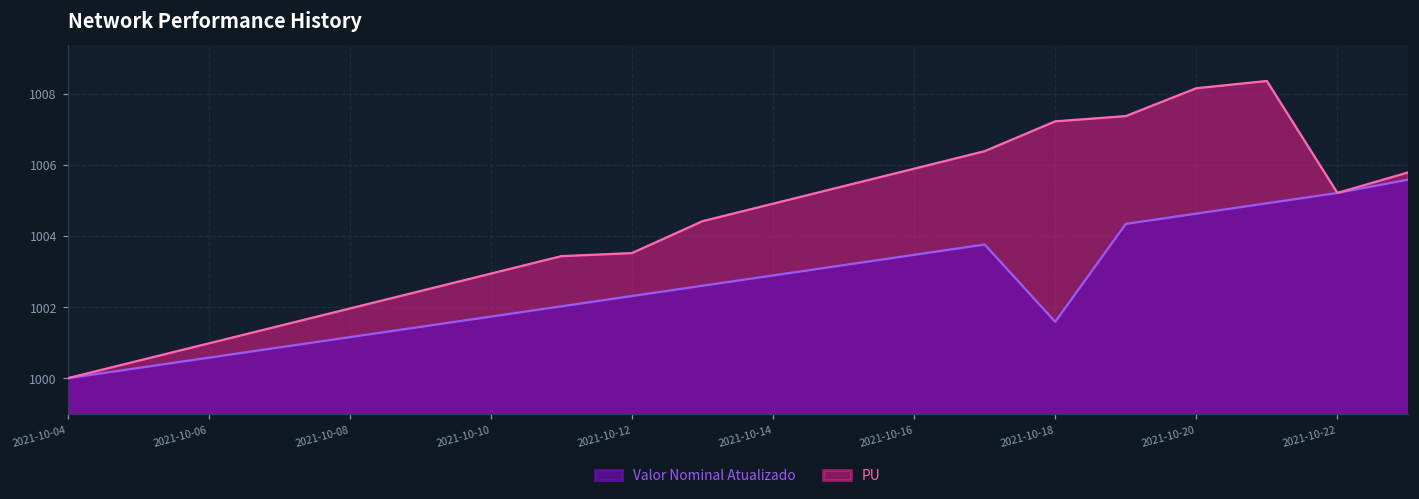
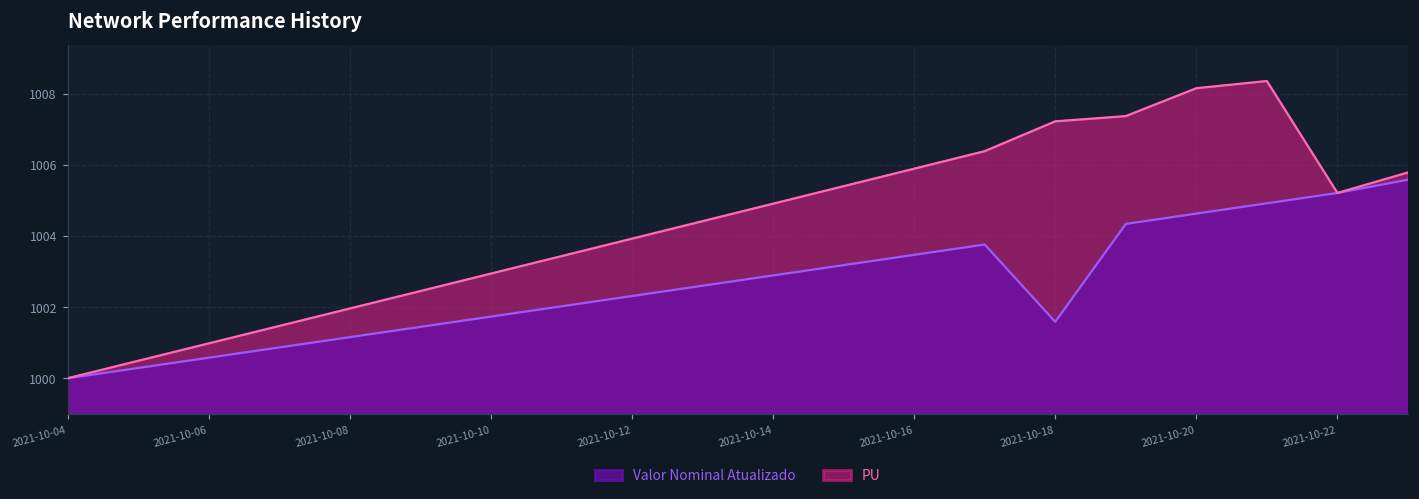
PU, 2021-10-12: 1003.5 -> 1003.9
